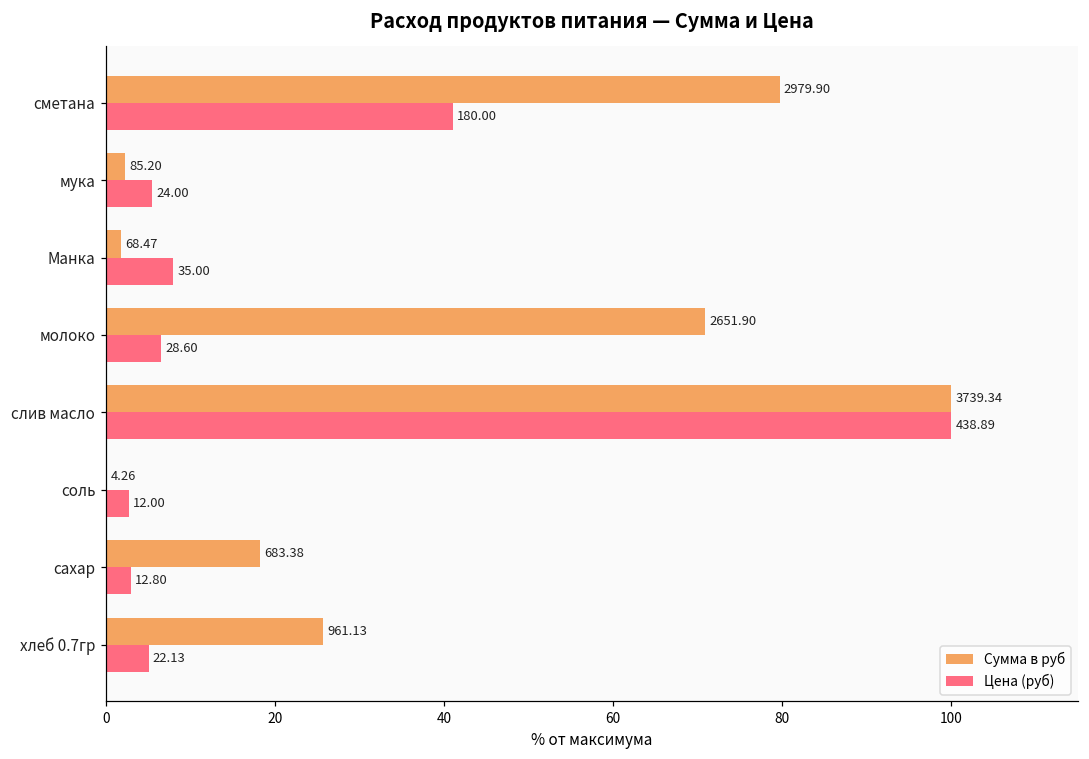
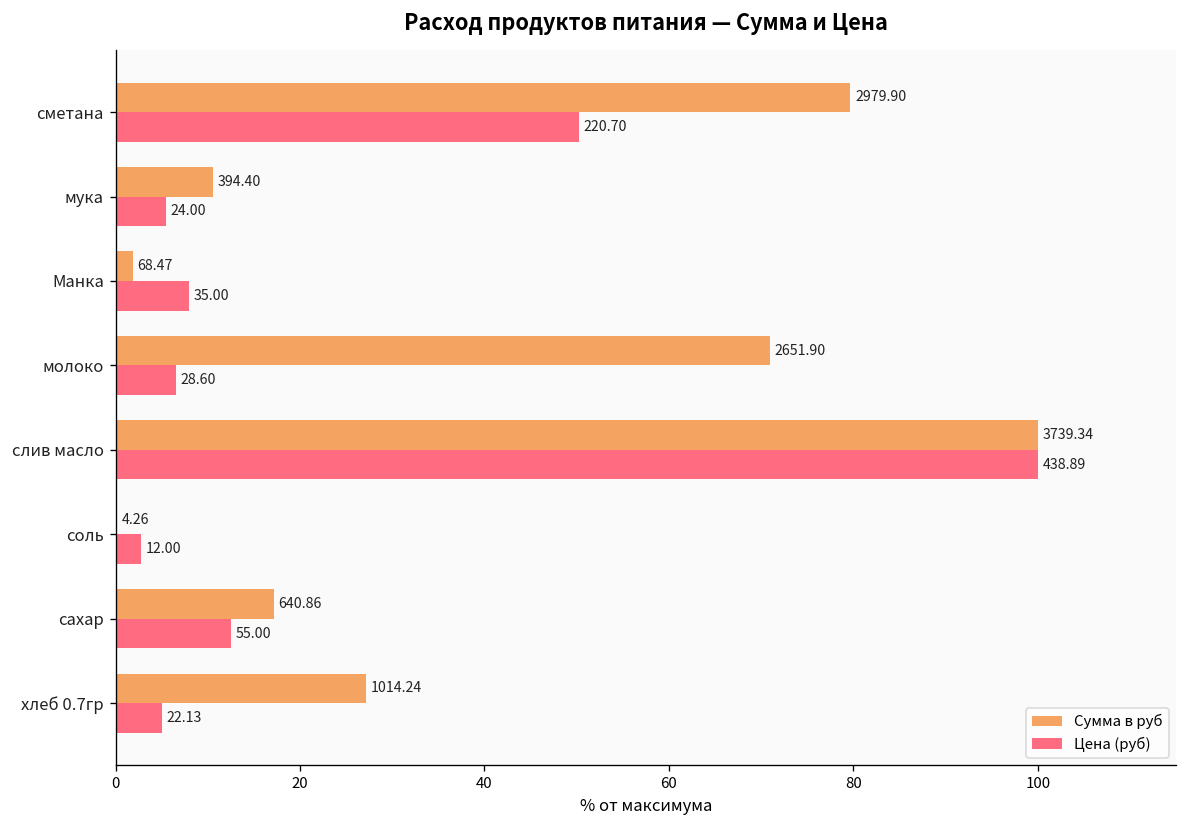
Цена (руб), сметана: 180.00 -> 220.70
Сумма в руб, мука: 85.20 -> 394.40
Сумма в руб, сахар: 683.38 -> 640.86
Цена (руб), сахар: 12.80 -> 55.00
Сумма в руб, хлеб 0.7гр: 961.13 -> 1014.24
